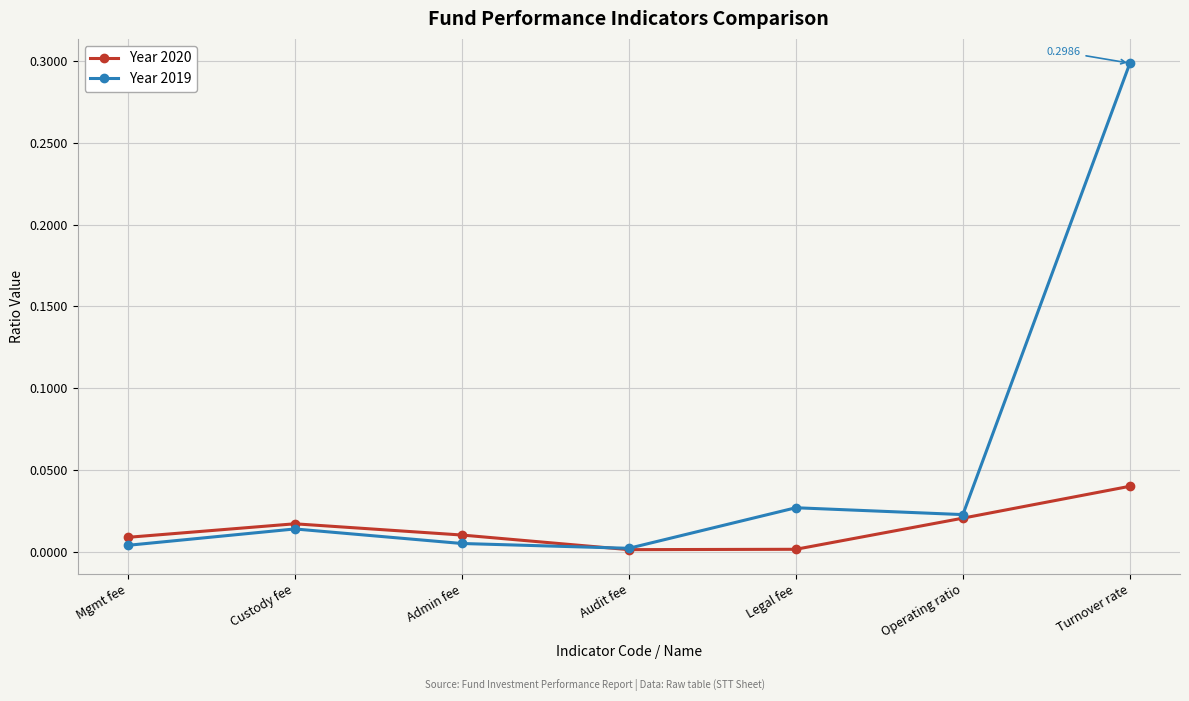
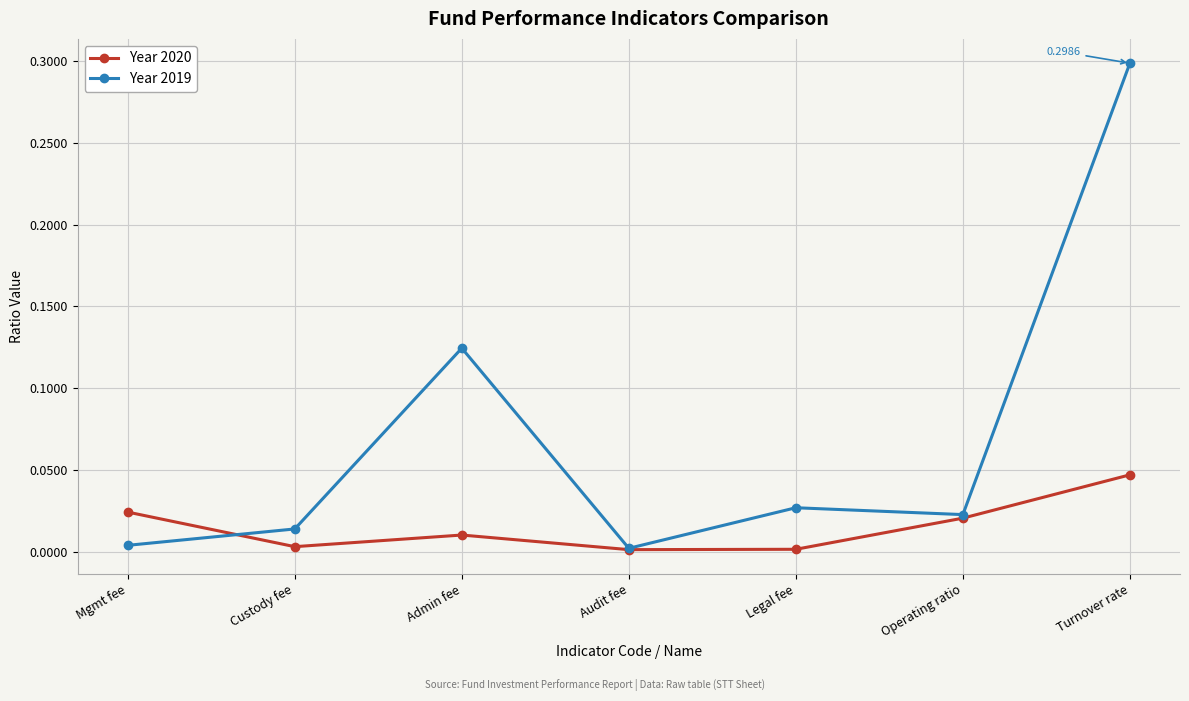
Year 2020, Mgmt fee: 0.009 -> 0.024
Year 2020, Custody fee: 0.017 -> 0.003
Year 2019, Admin fee: 0.005 -> 0.125
Year 2020, Turnover rate: 0.040 -> 0.047
